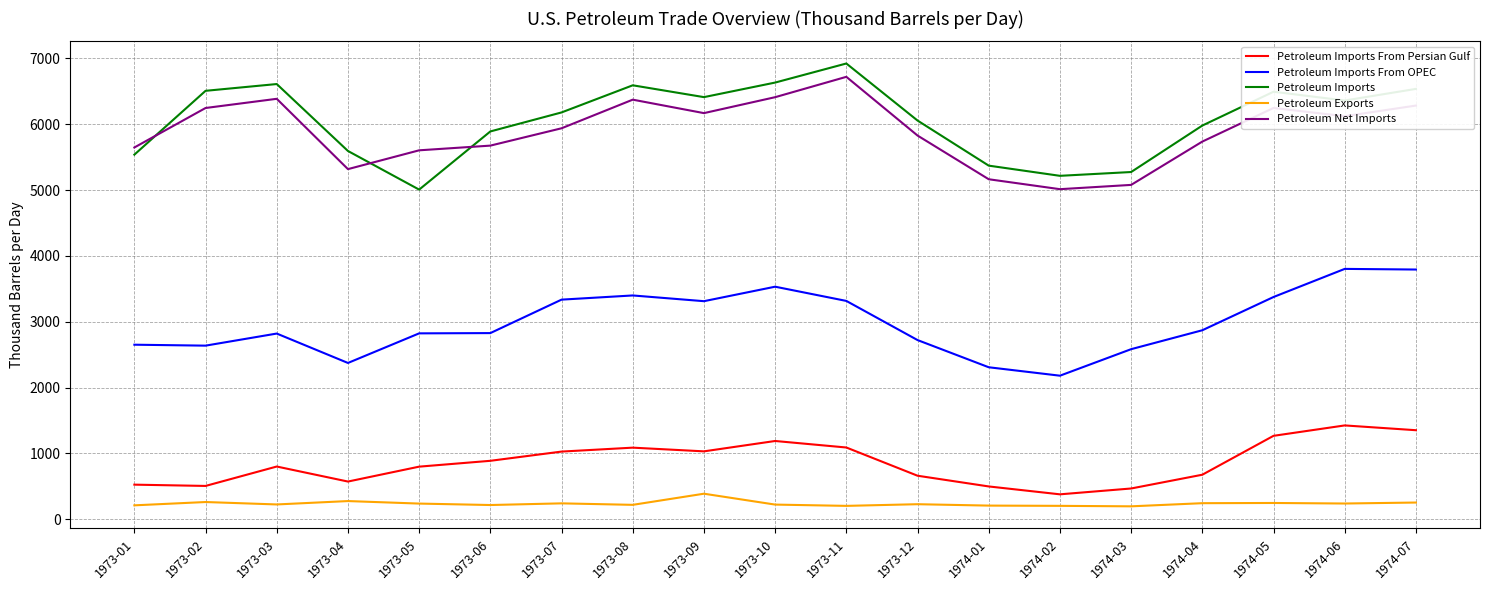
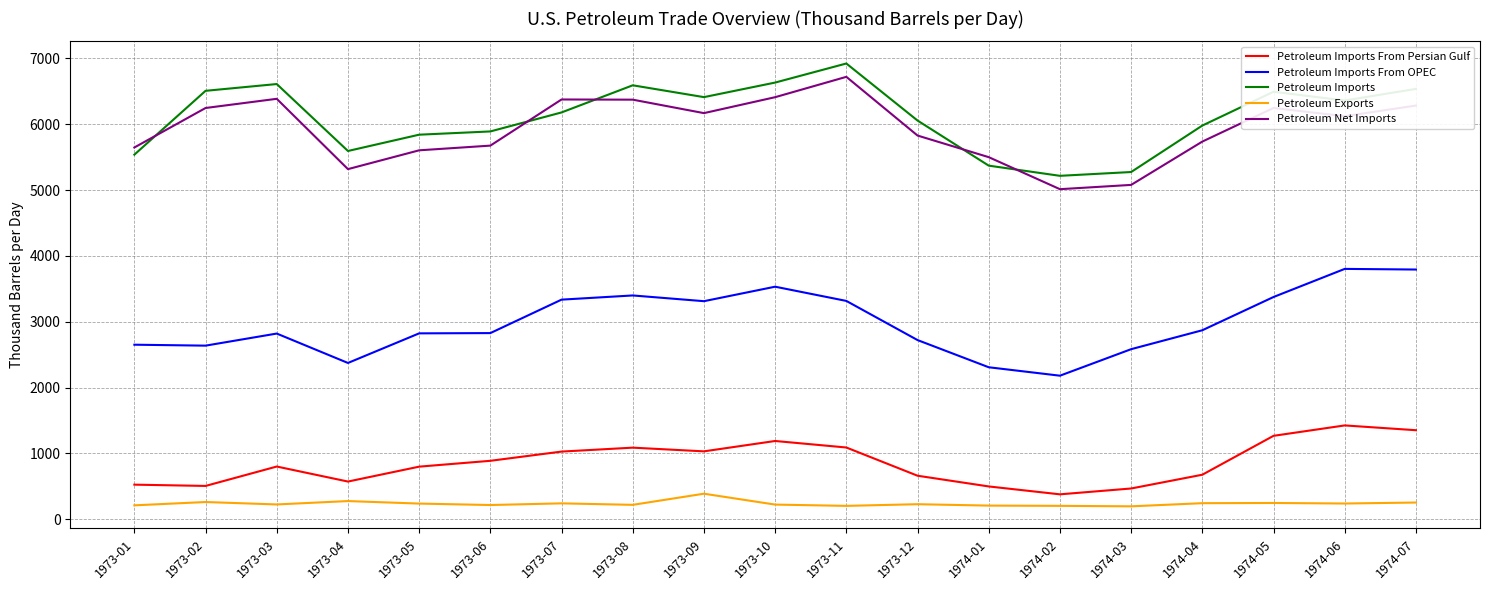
Petroleum Imports, 1973-05: 5000 -> 5800
Petroleum Net Imports, 1973-07: 5900 -> 6400
Petroleum Net Imports, 1974-01: 5200 -> 5500
